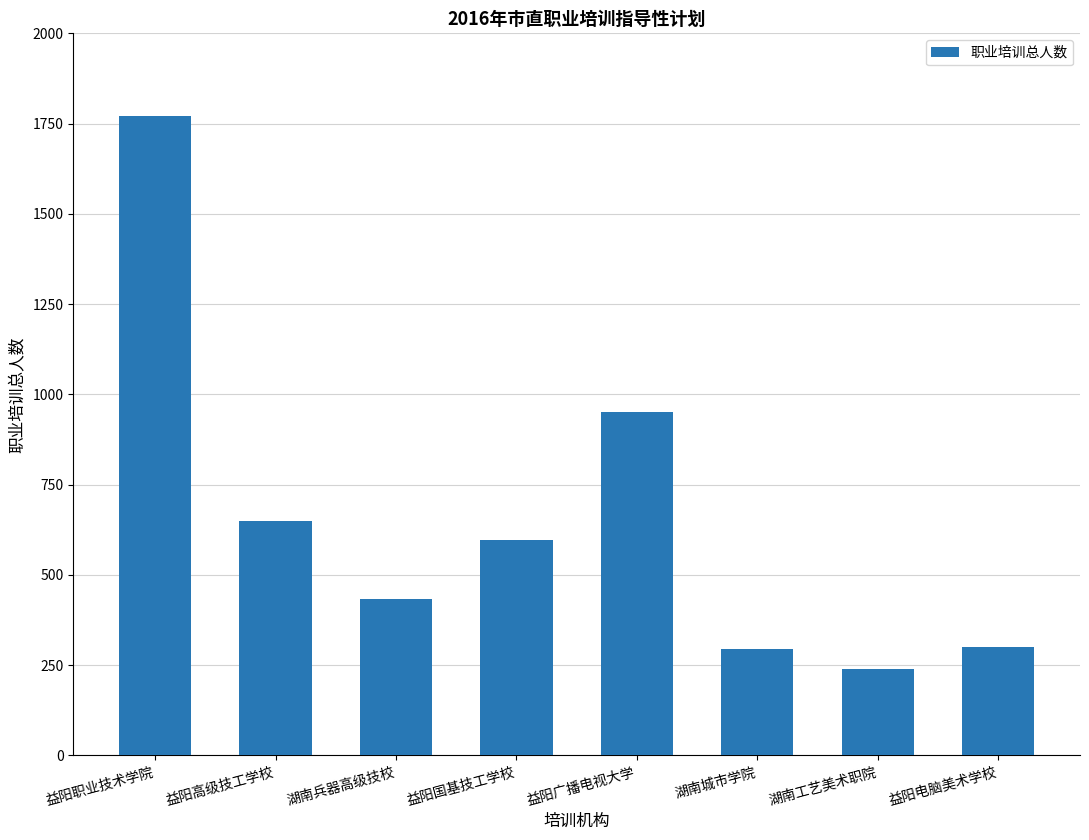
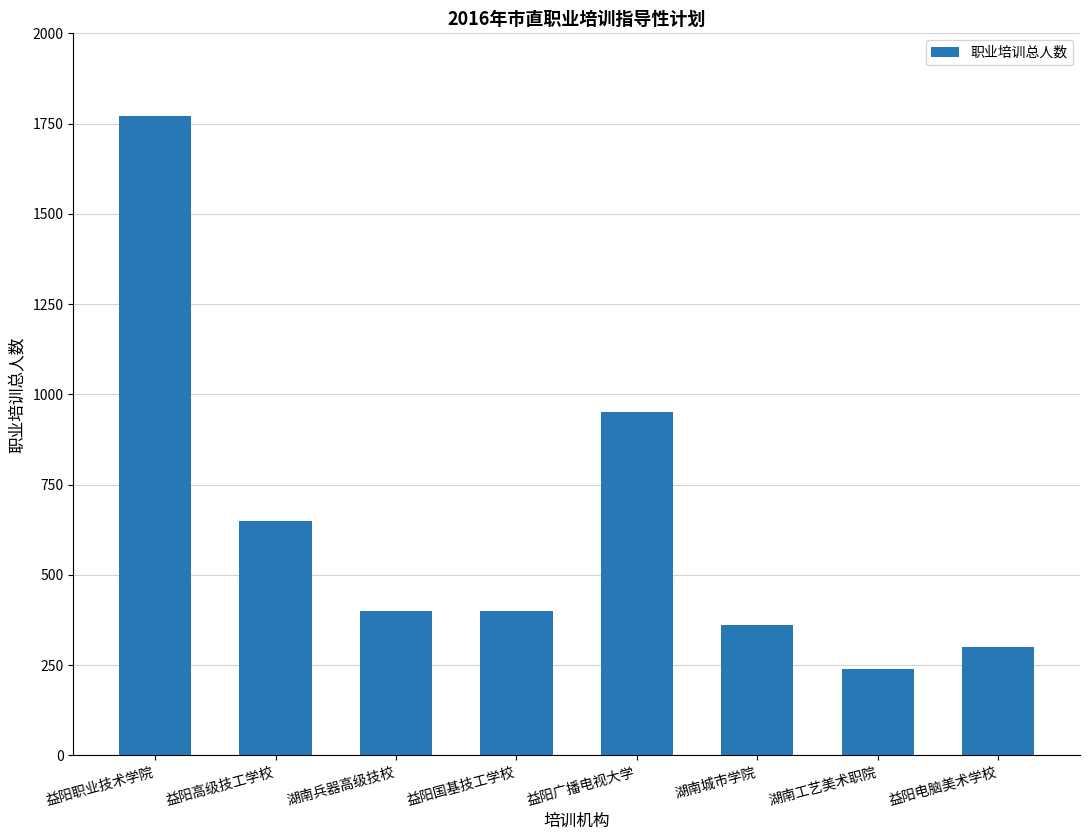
湖南兵器高级技校: 430 -> 400
益阳国基技工学校: 600 -> 400
湖南城市学院: 300 -> 360
